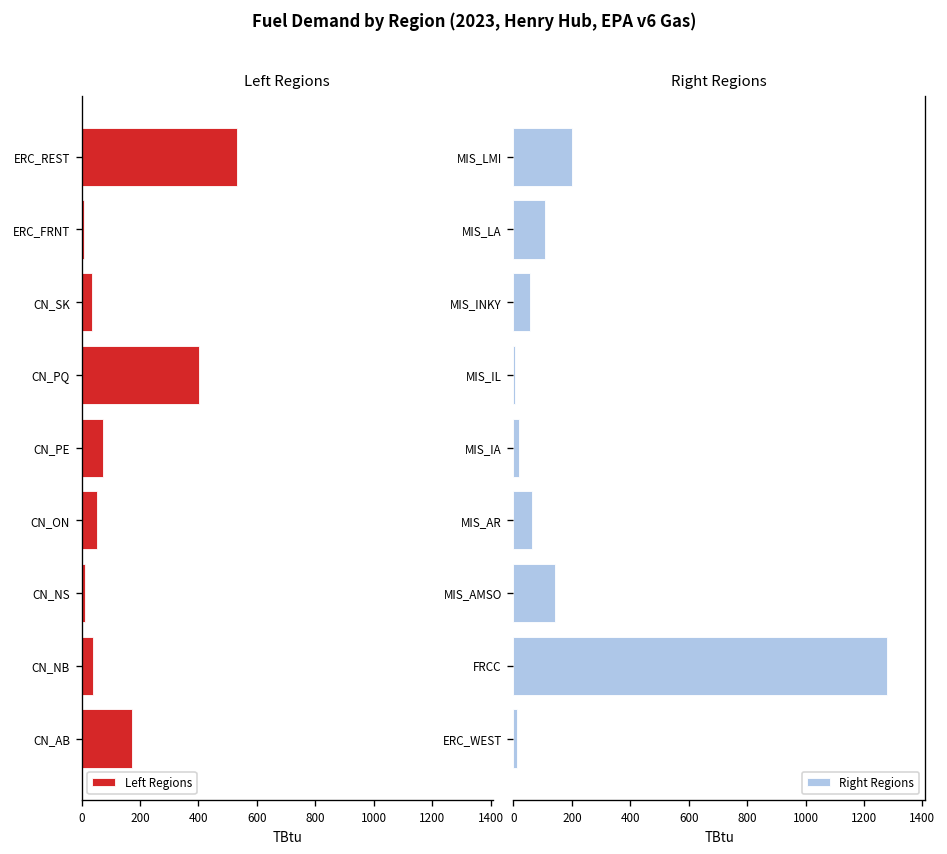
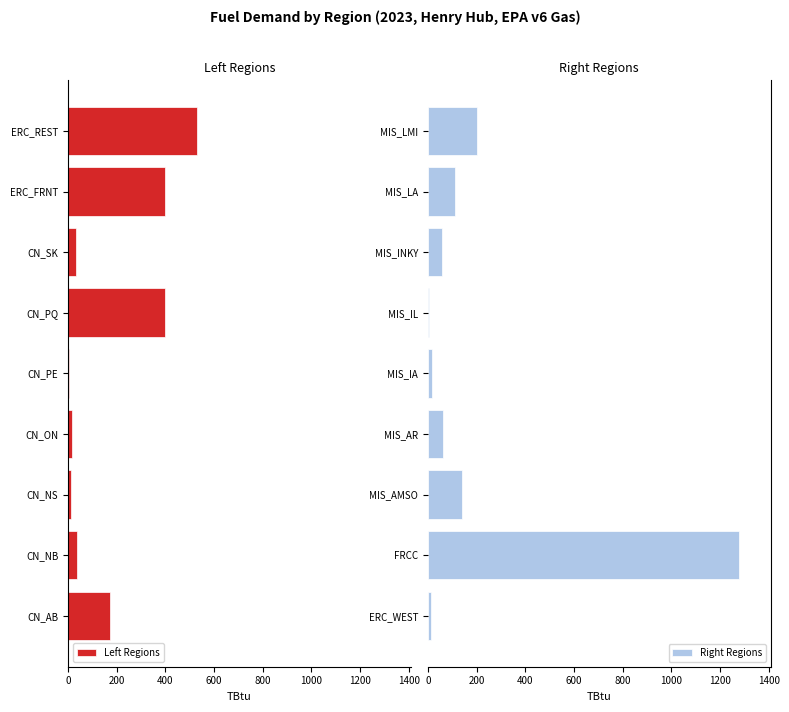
Left Regions, ERC_FRNT: 10 -> 400
Left Regions, CN_PE: 70 -> 0
Left Regions, CN_ON: 50 -> 20
